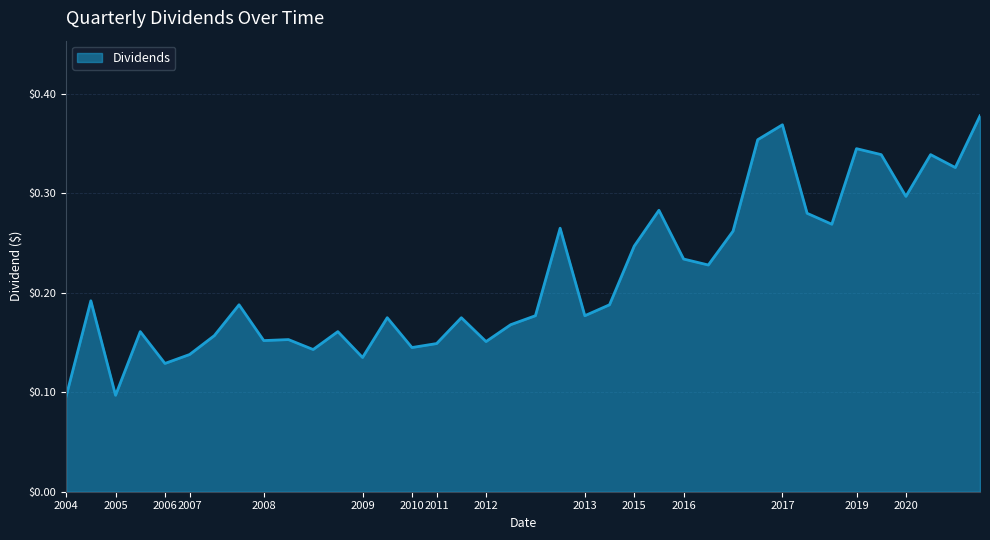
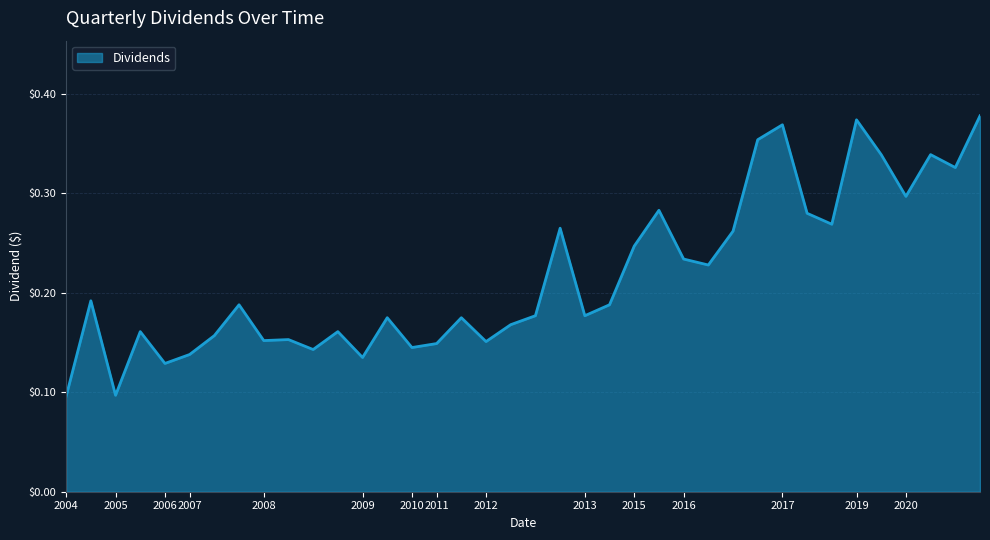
2019: $0.35 -> $0.37
